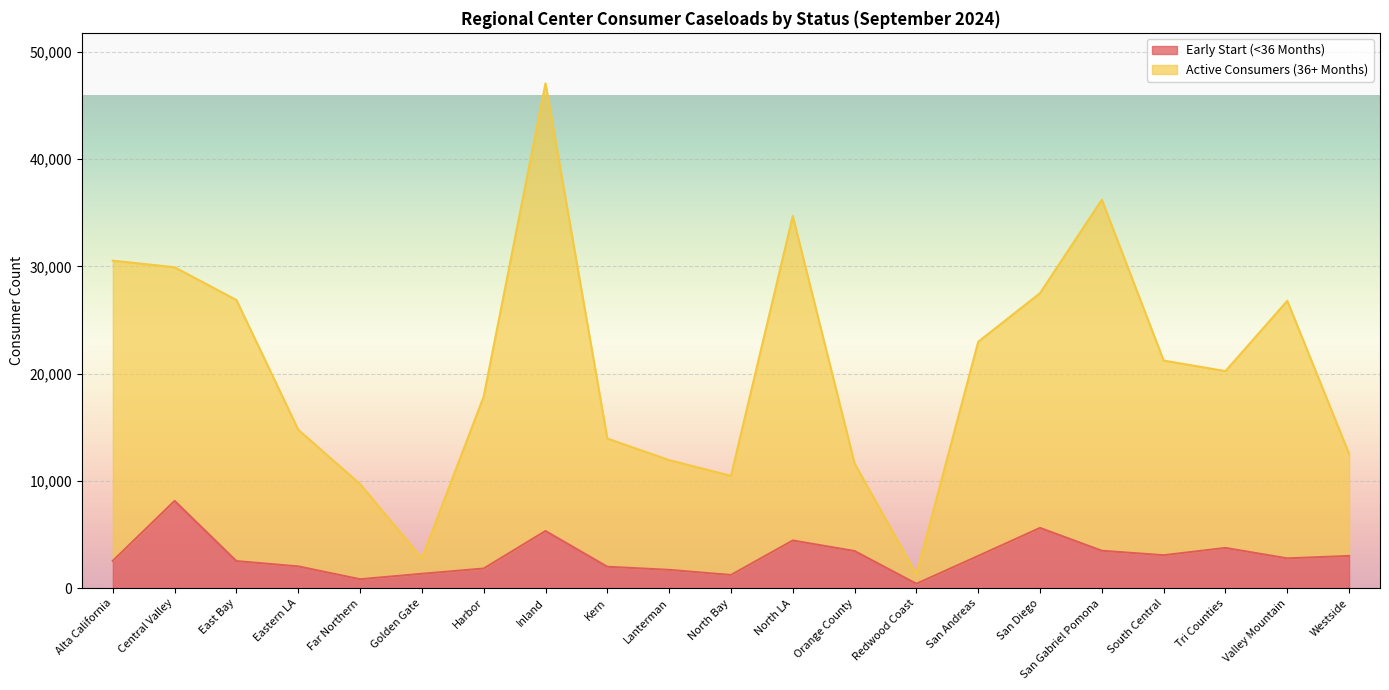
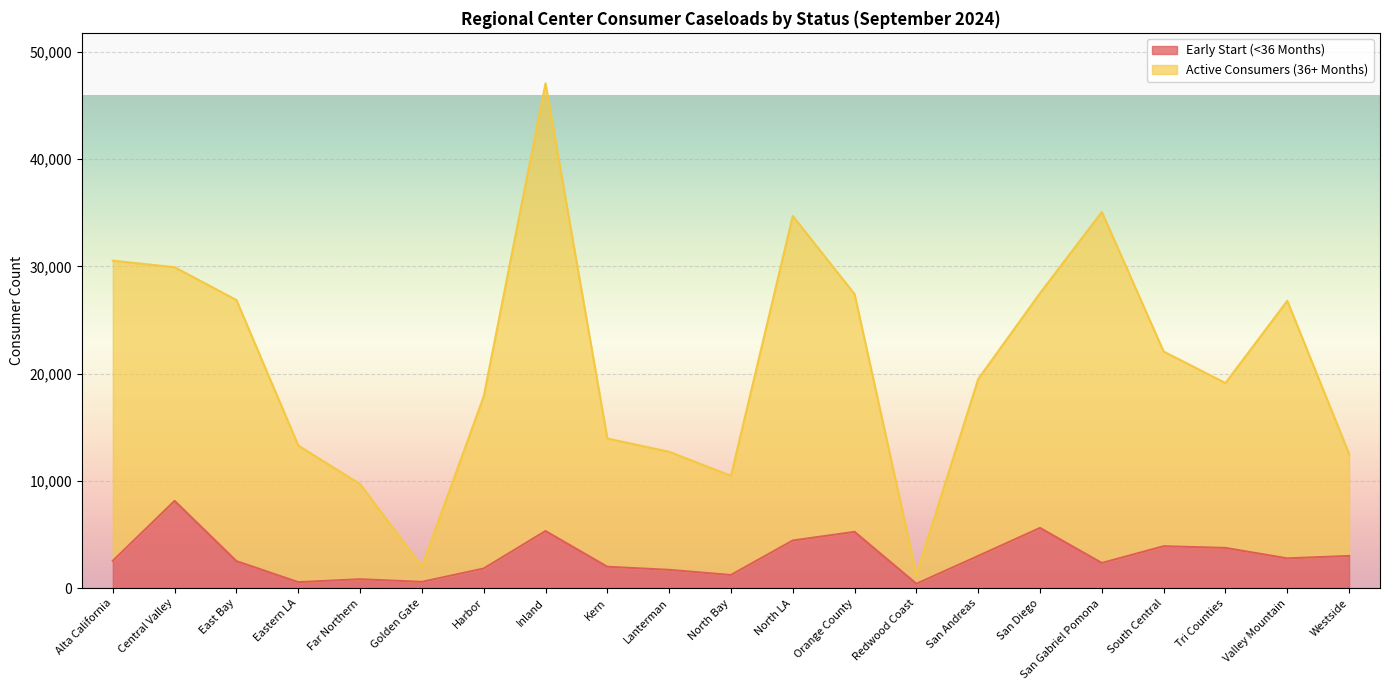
Early Start (<36 Months), Eastern LA: 2,000 -> 600
Early Start (<36 Months), Golden Gate: 1,300 -> 600
Active Consumers (36+ Months), Lanterman: 10,200 -> 11,000
Early Start (<36 Months), Orange County: 3,500 -> 5,300
Active Consumers (36+ Months), Orange County: 8,200 -> 22,200
Active Consumers (36+ Months), San Andreas: 20,000 -> 16,500
Early Start (<36 Months), San Gabriel Pomona: 3,500 -> 2,400
Early Start (<36 Months), South Central: 3,100 -> 3,900
Active Consumers (36+ Months), Tri Counties: 16,500 -> 15,400
